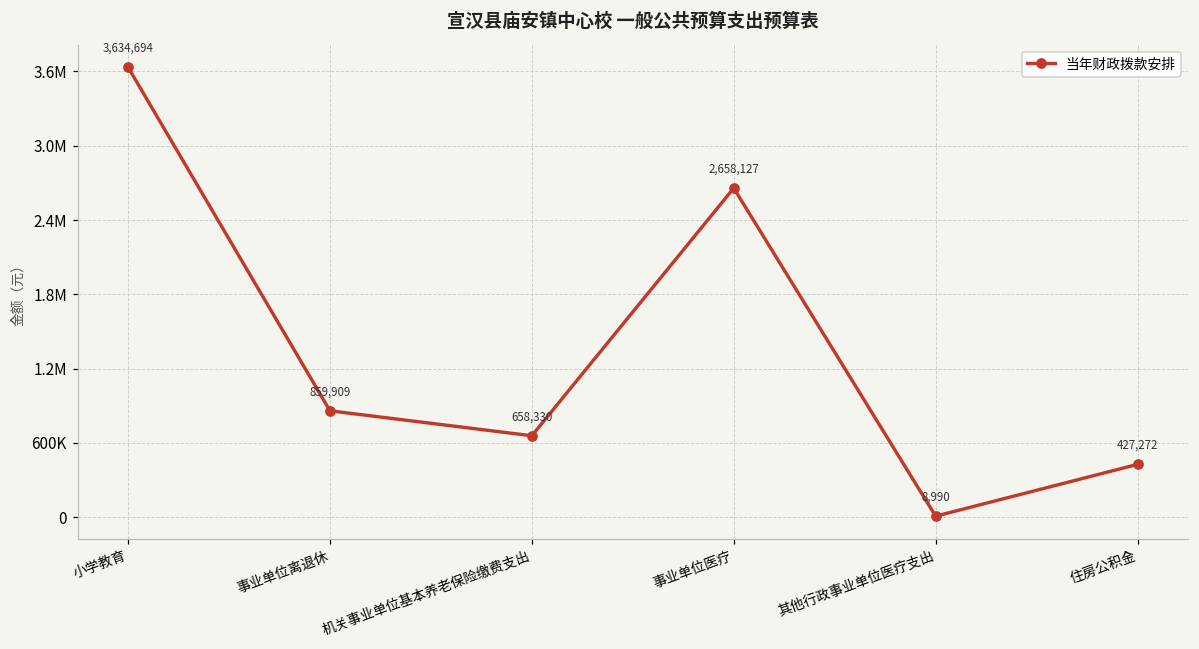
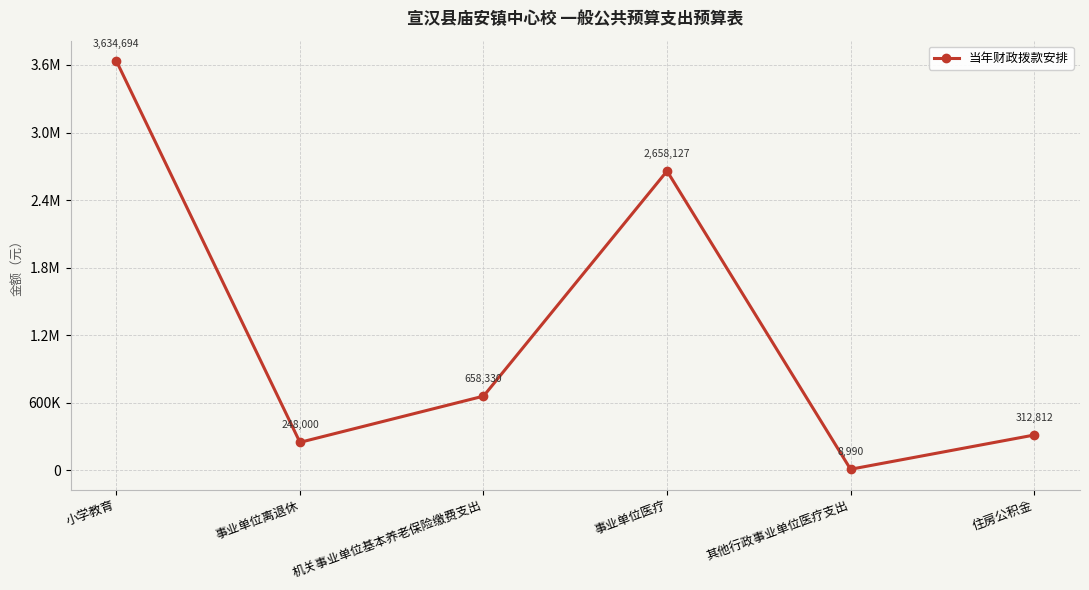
事业单位离退休: 859,909 -> 248,000
住房公积金: 427,272 -> 312,812
